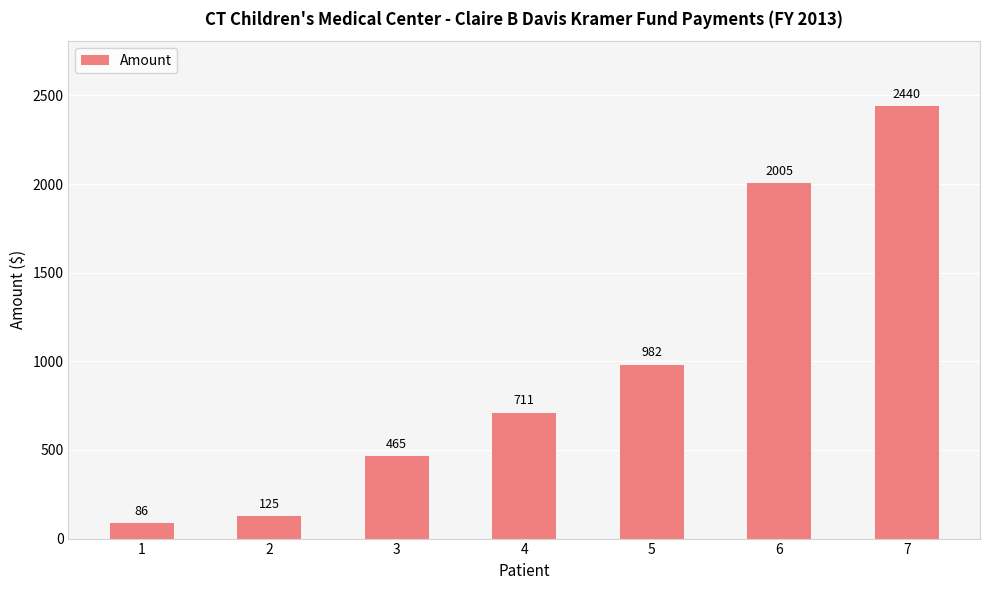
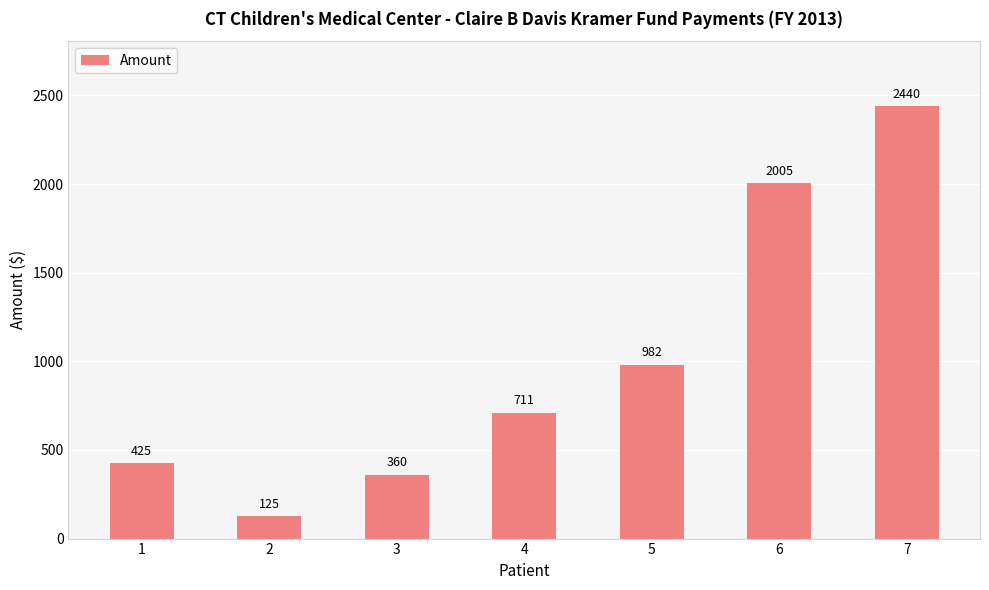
1: 86 -> 425
3: 465 -> 360
